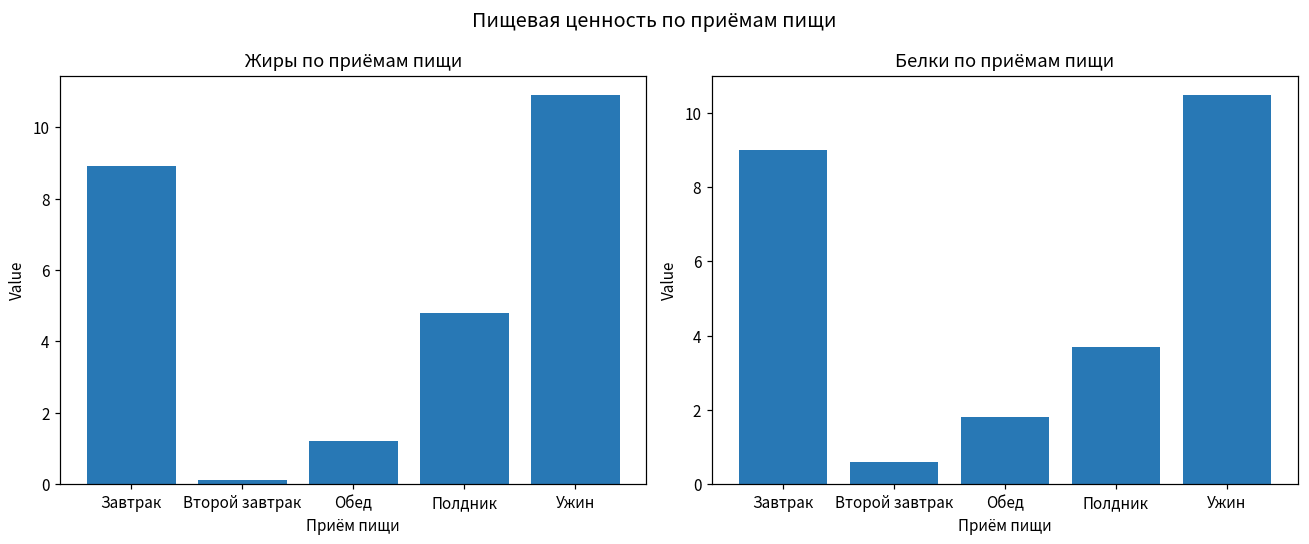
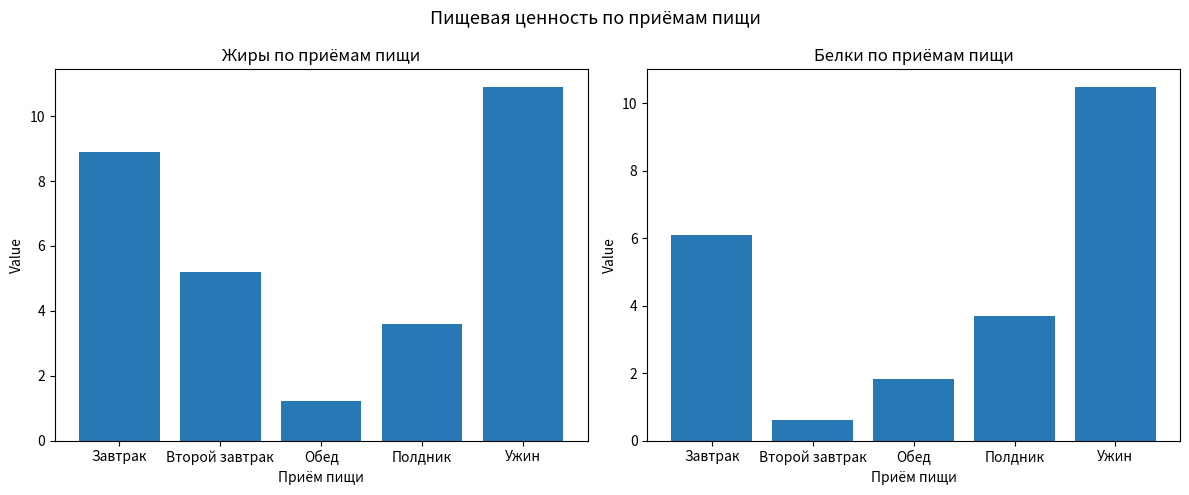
Жиры по приёмам пищи, Второй завтрак: 0.1 -> 5.2
Жиры по приёмам пищи, Полдник: 4.8 -> 3.6
Белки по приёмам пищи, Завтрак: 9.0 -> 6.1
